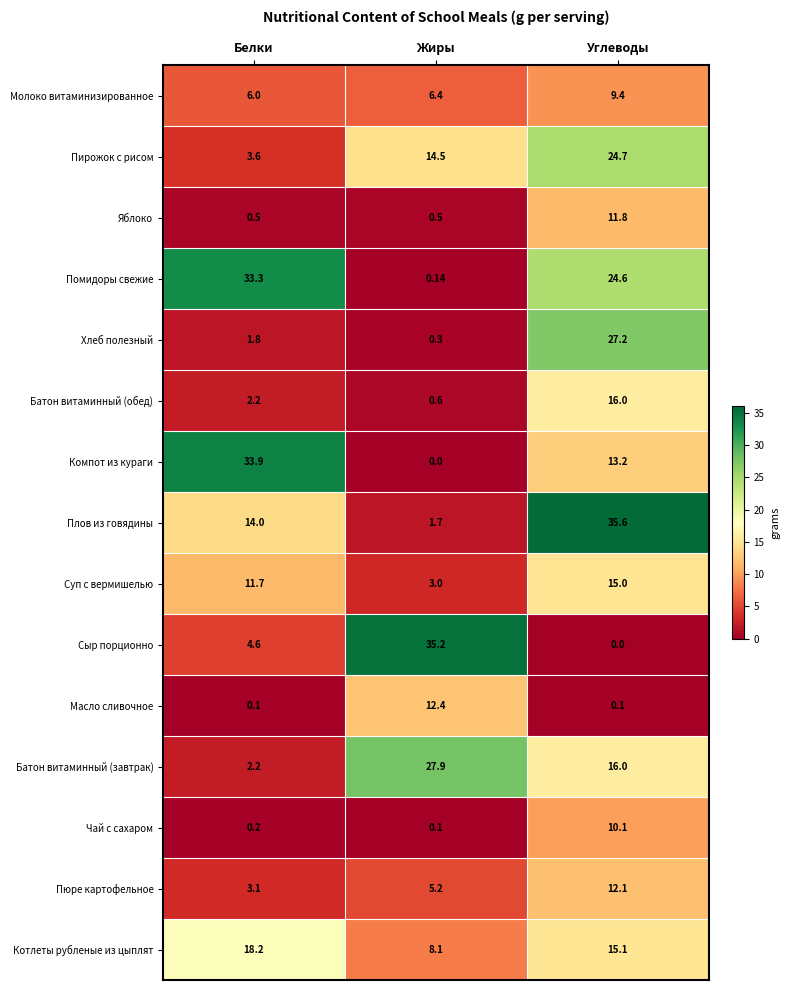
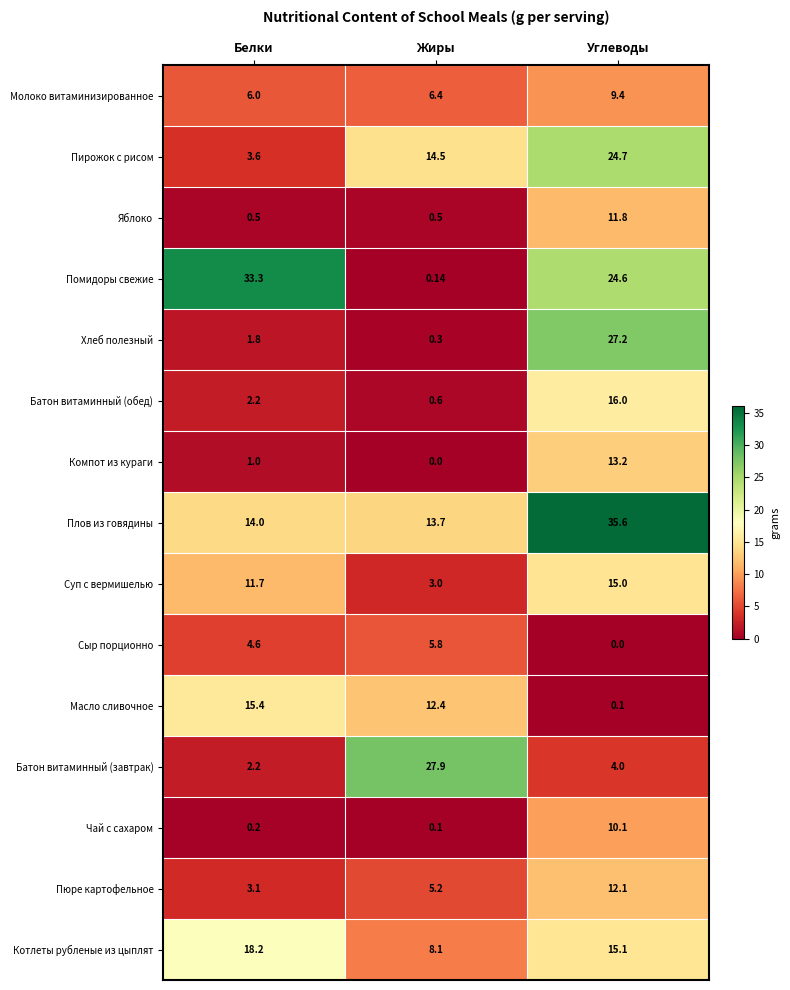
Компот из кураги, Белки: 33.9 -> 1.0
Плов из говядины, Жиры: 1.7 -> 13.7
Сыр порционно, Жиры: 35.2 -> 5.8
Масло сливочное, Белки: 0.1 -> 15.4
Батон витаминный (завтрак), Углеводы: 16.0 -> 4.0
